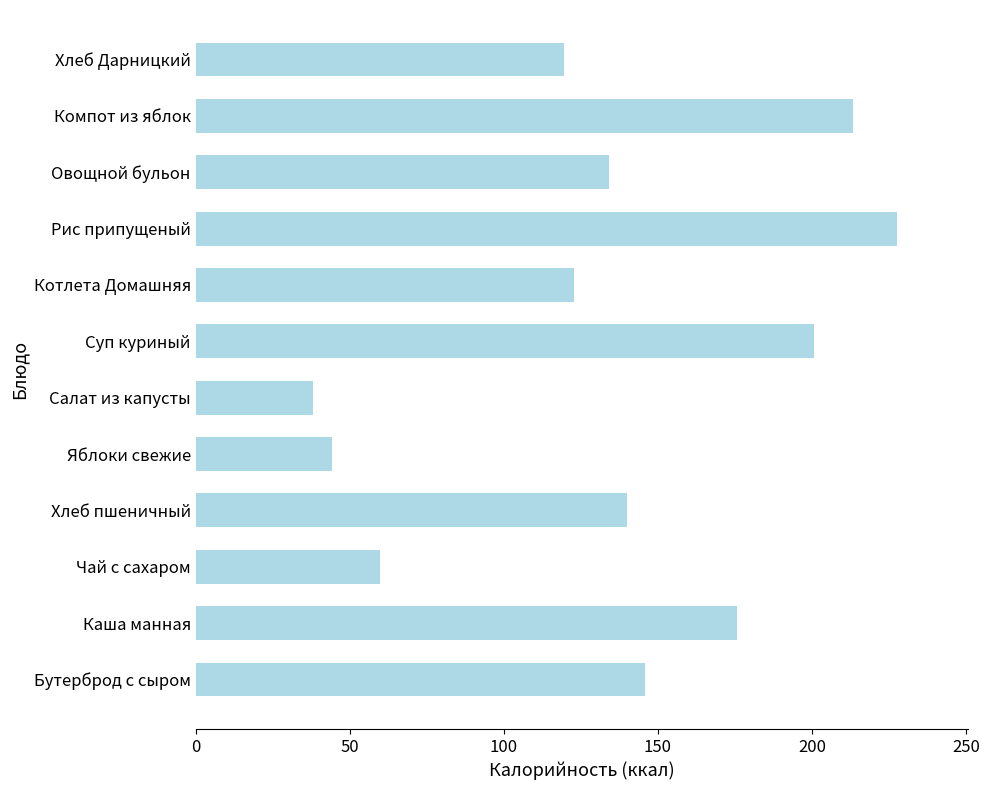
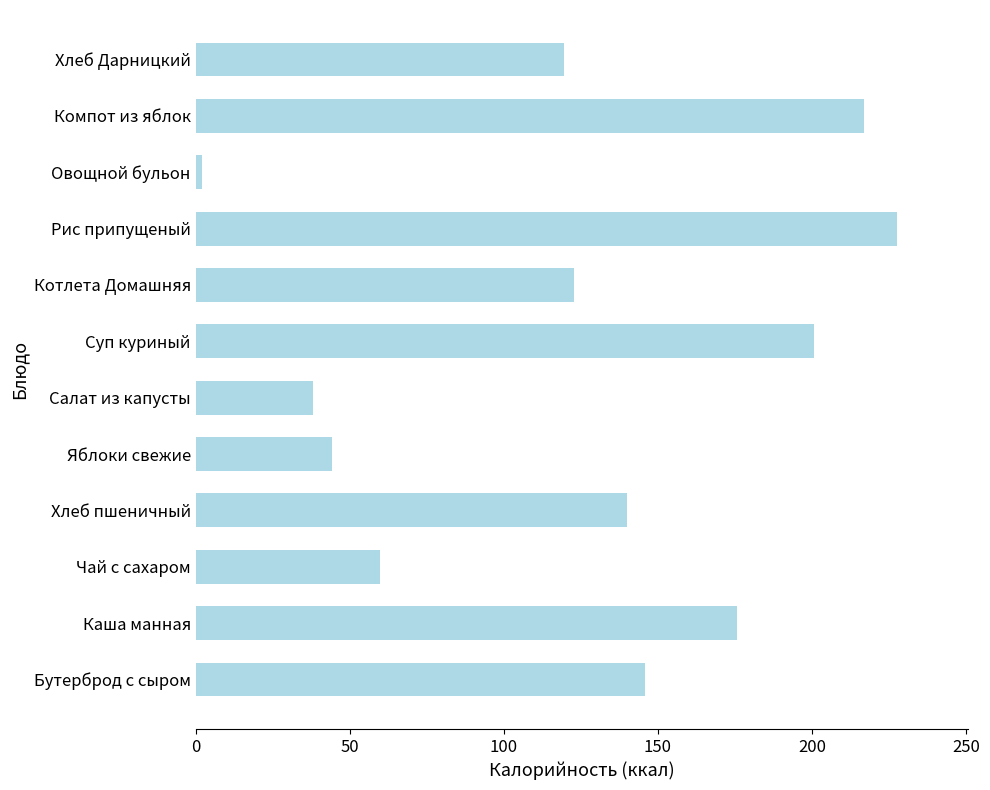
Компот из яблок: 213 -> 217
Овощной бульон: 134 -> 2
